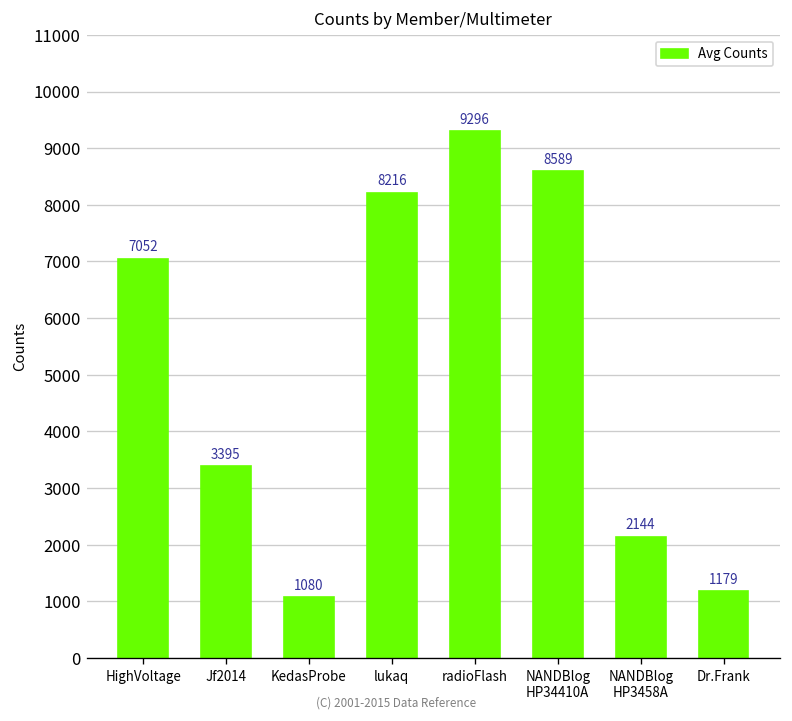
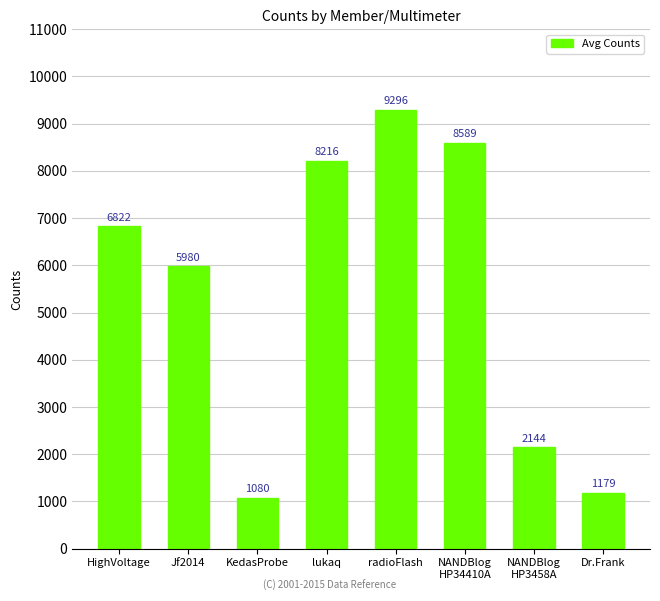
HighVoltage: 7052 -> 6822
Jf2014: 3395 -> 5980
